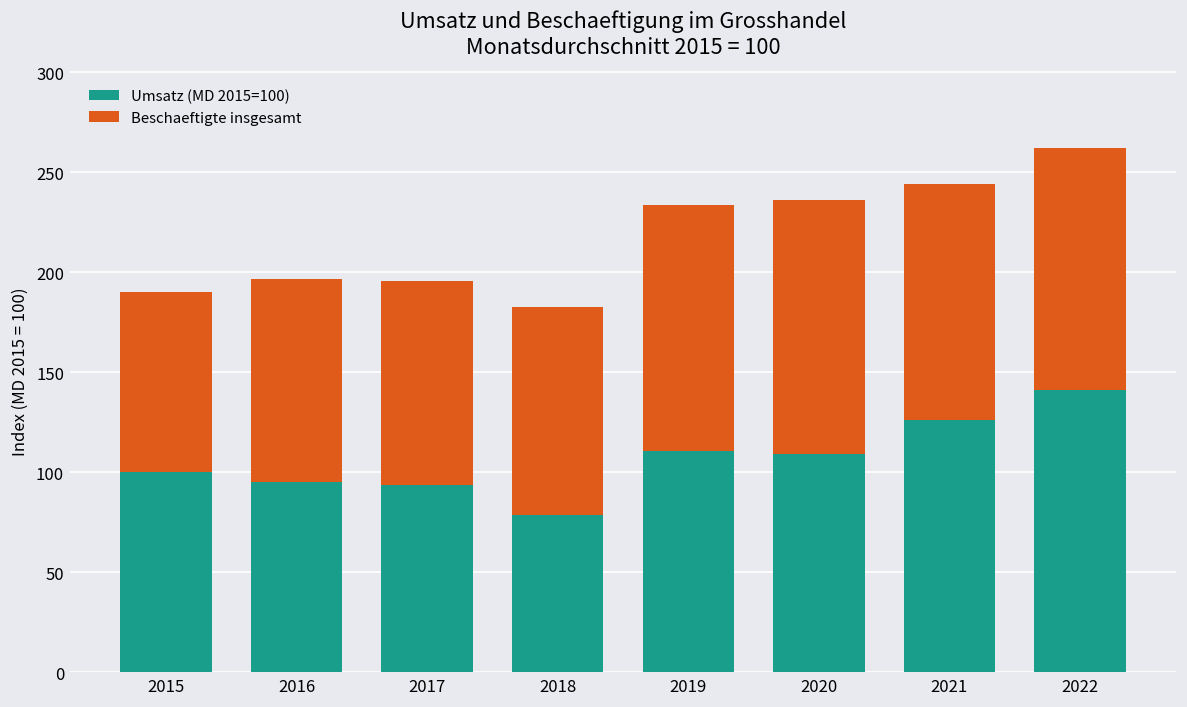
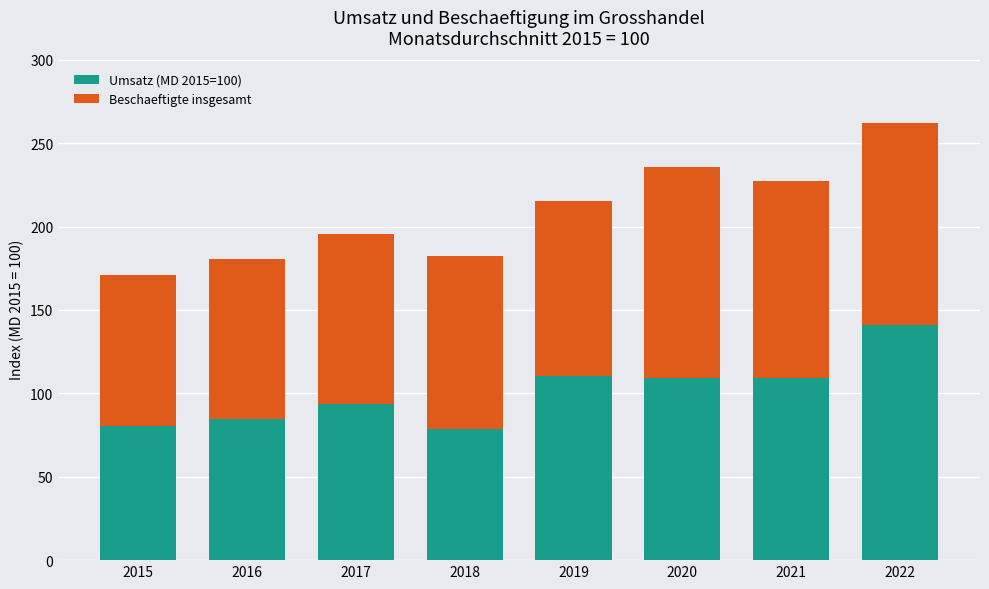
Umsatz (MD 2015=100), 2015: 100 -> 81
Umsatz (MD 2015=100), 2016: 95 -> 85
Beschaeftigte insgesamt, 2016: 101 -> 95
Beschaeftigte insgesamt, 2019: 123 -> 105
Umsatz (MD 2015=100), 2021: 126 -> 109
